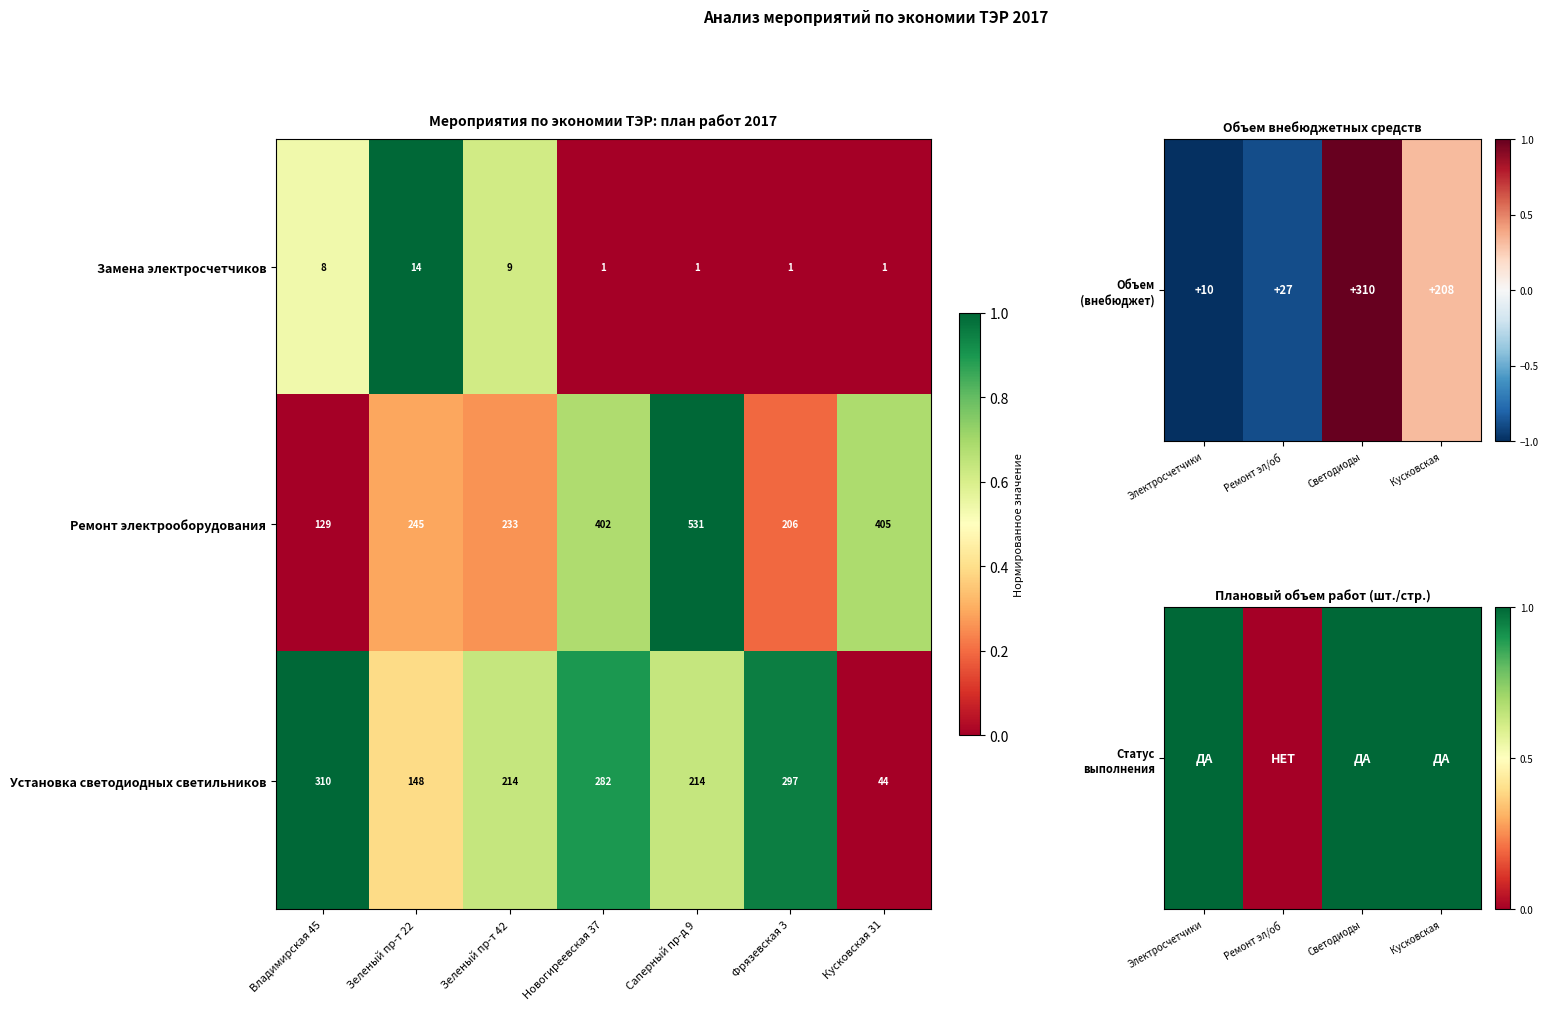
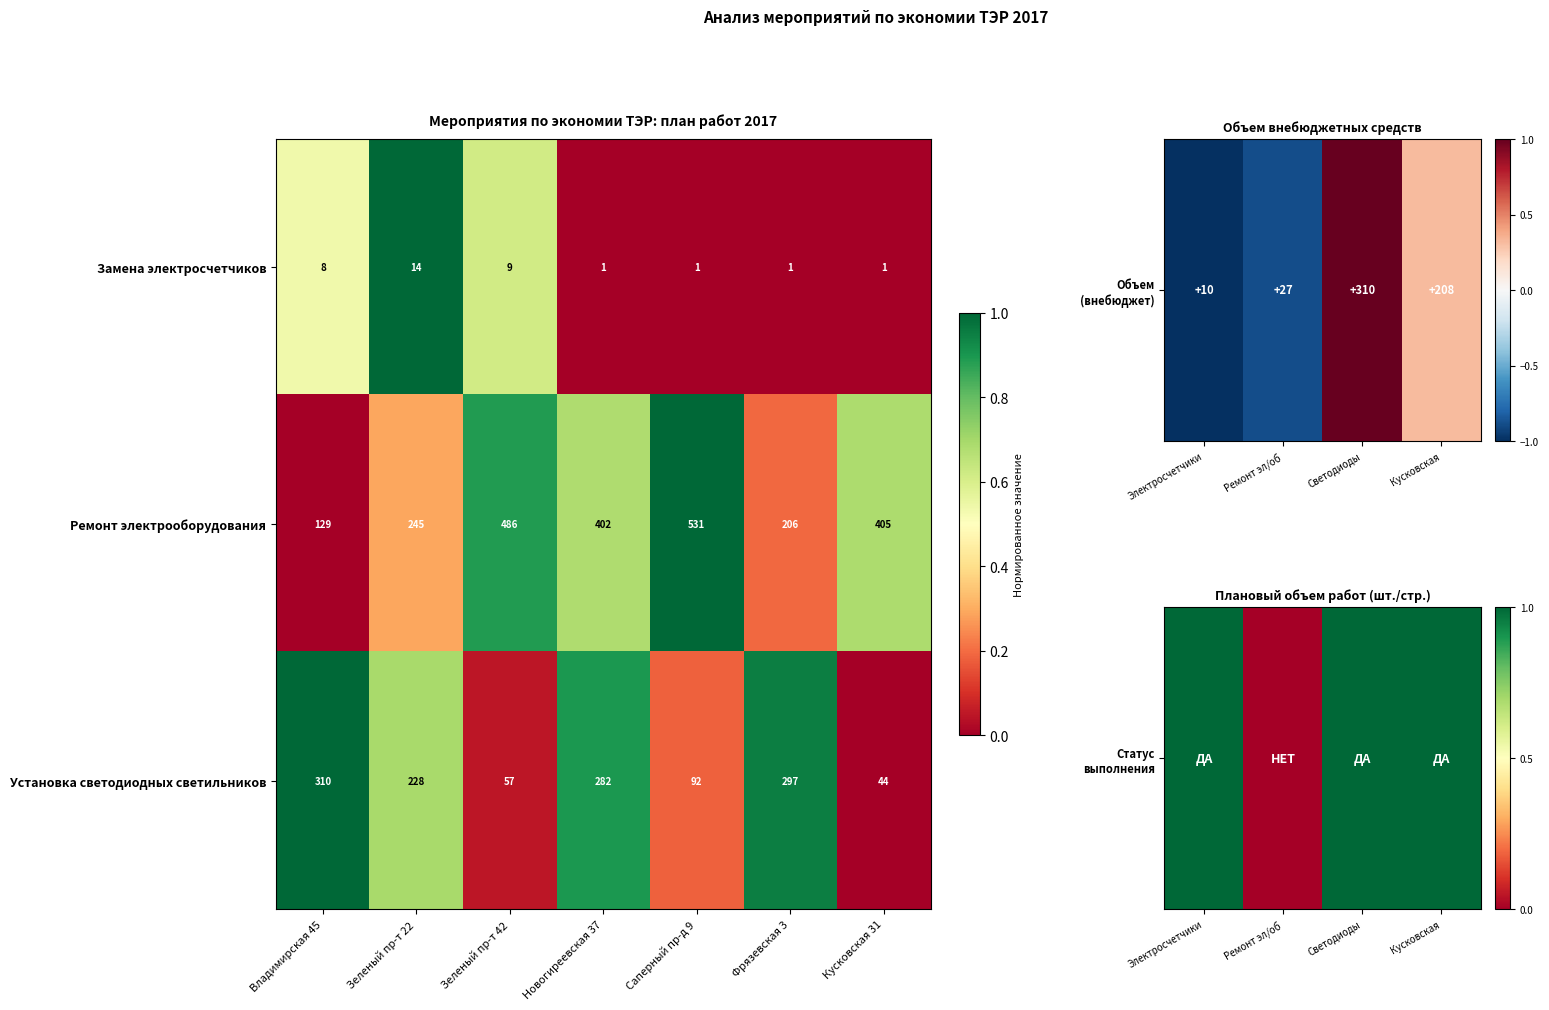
Мероприятия по экономии ТЭР: план работ 2017, Ремонт электрооборудования, Зеленый пр-т 42: 233 -> 486
Мероприятия по экономии ТЭР: план работ 2017, Установка светодиодных светильников, Зеленый пр-т 22: 148 -> 228
Мероприятия по экономии ТЭР: план работ 2017, Установка светодиодных светильников, Зеленый пр-т 42: 214 -> 57
Мероприятия по экономии ТЭР: план работ 2017, Установка светодиодных светильников, Саперный пр-д 9: 214 -> 92
